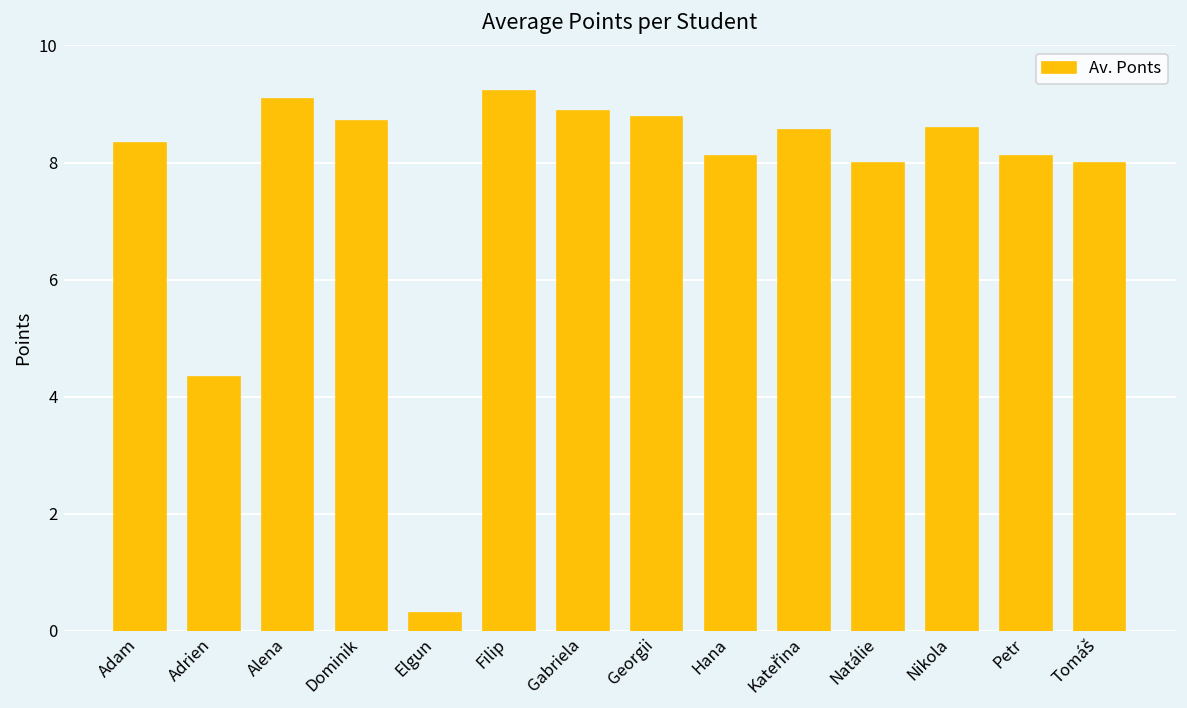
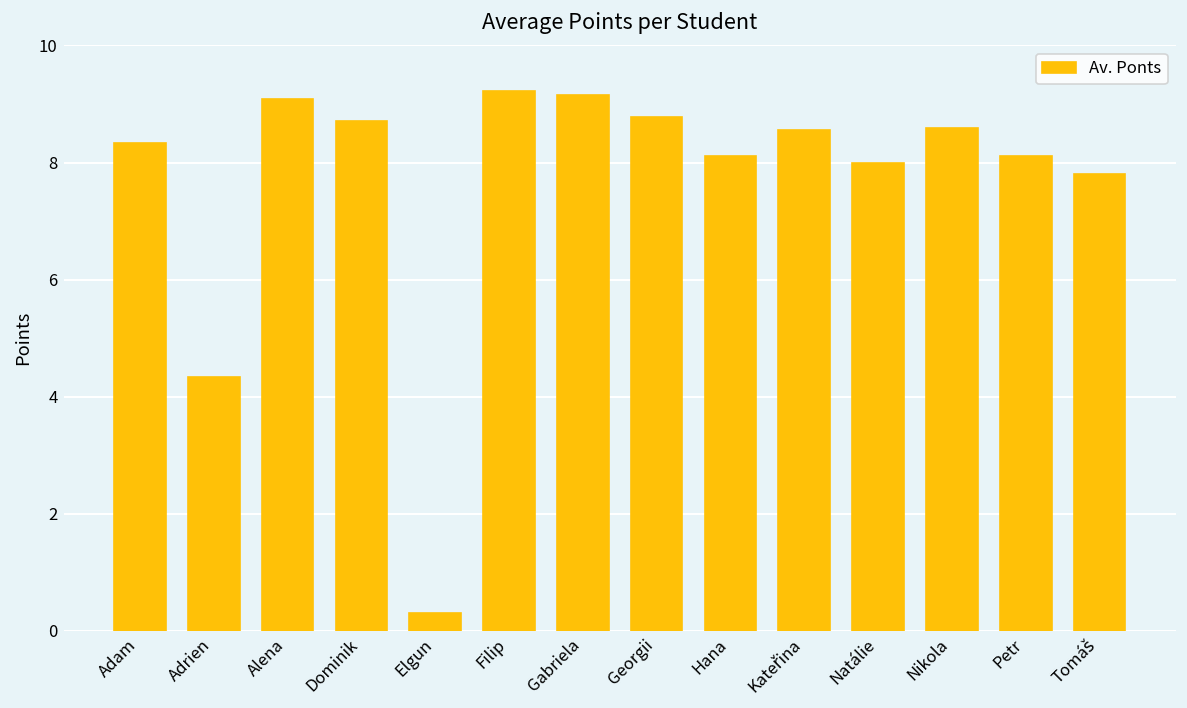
Gabriela: 8.9 -> 9.2
Tomáš: 8.0 -> 7.8
